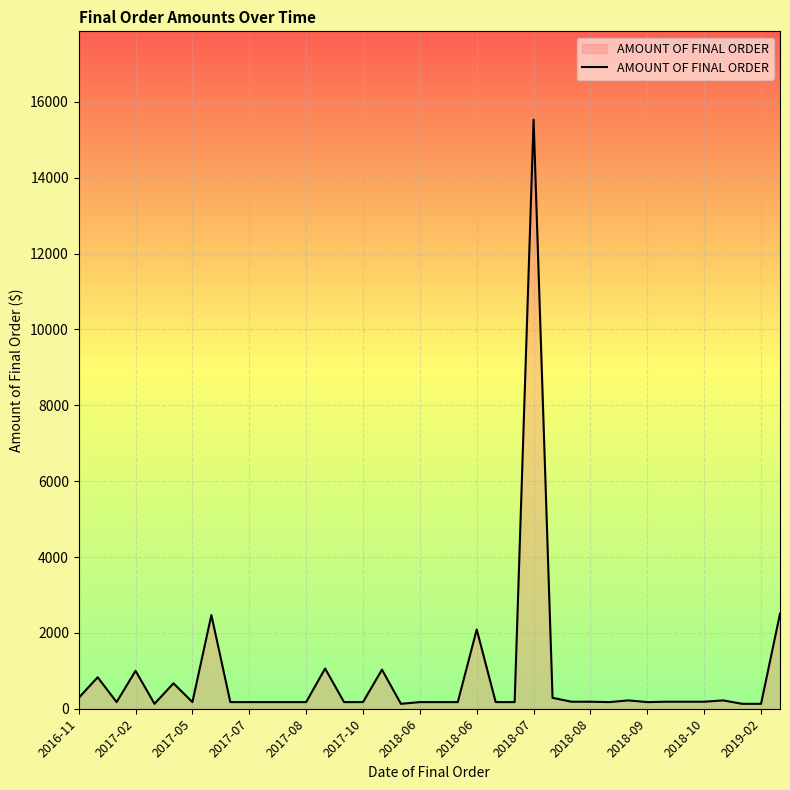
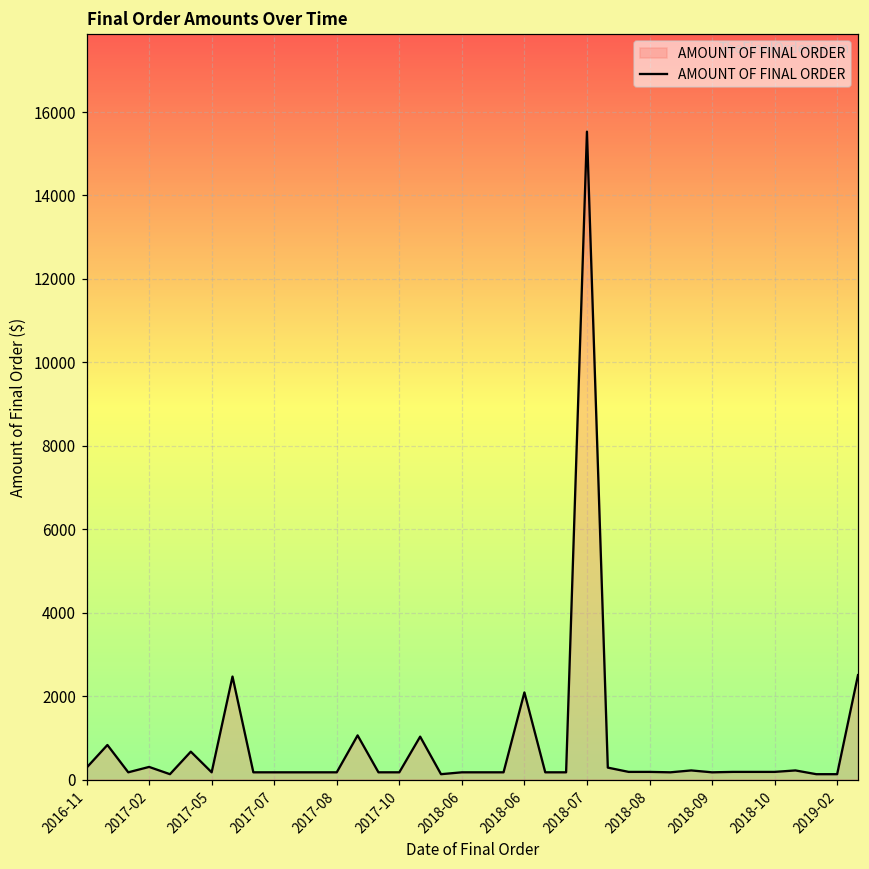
2017-02: 1000 -> 300
